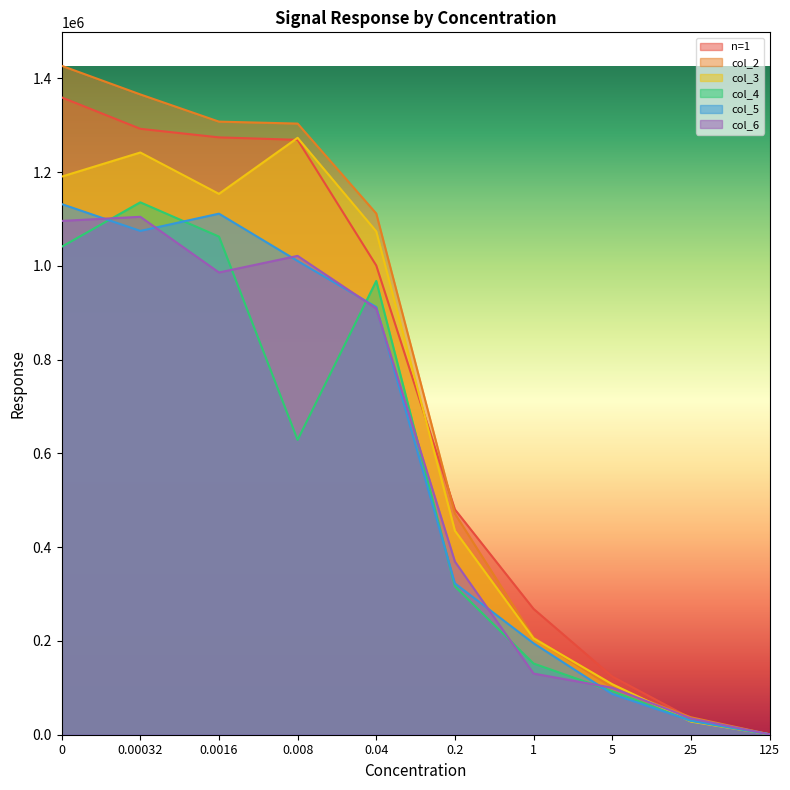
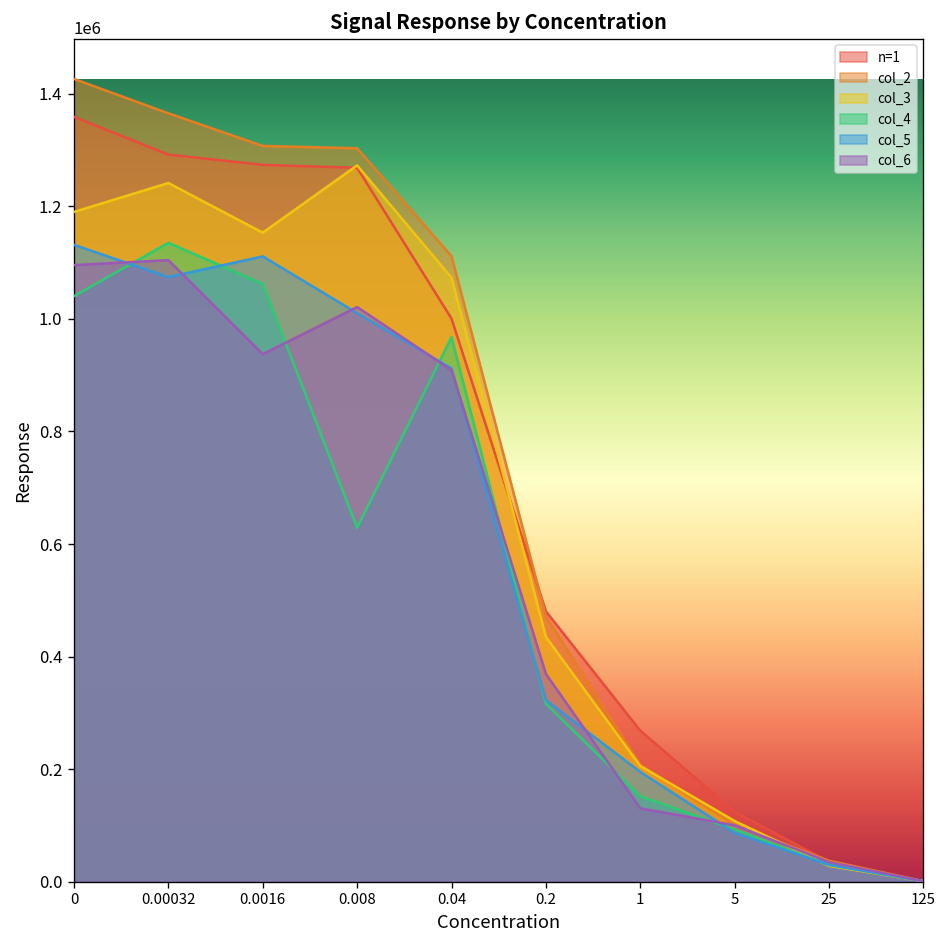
col_6, 0.0016: 990000 -> 940000
